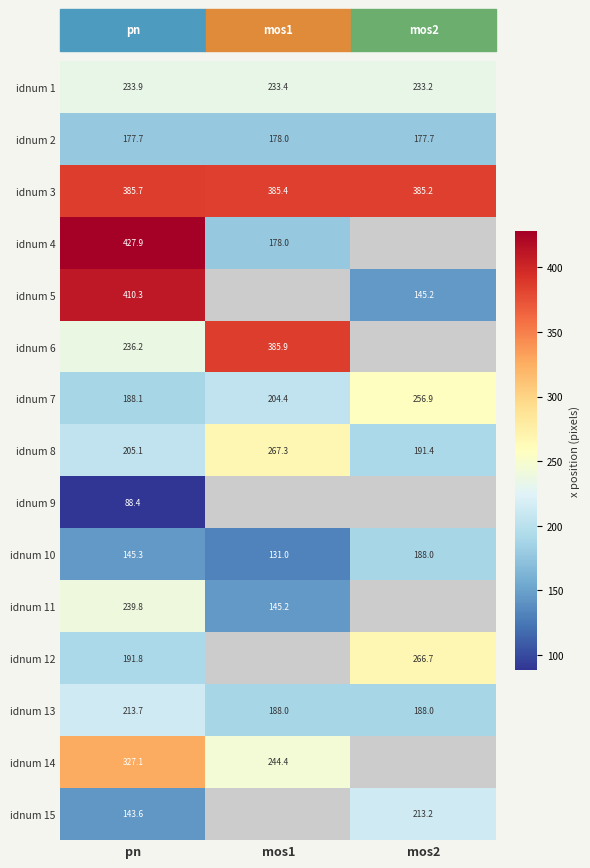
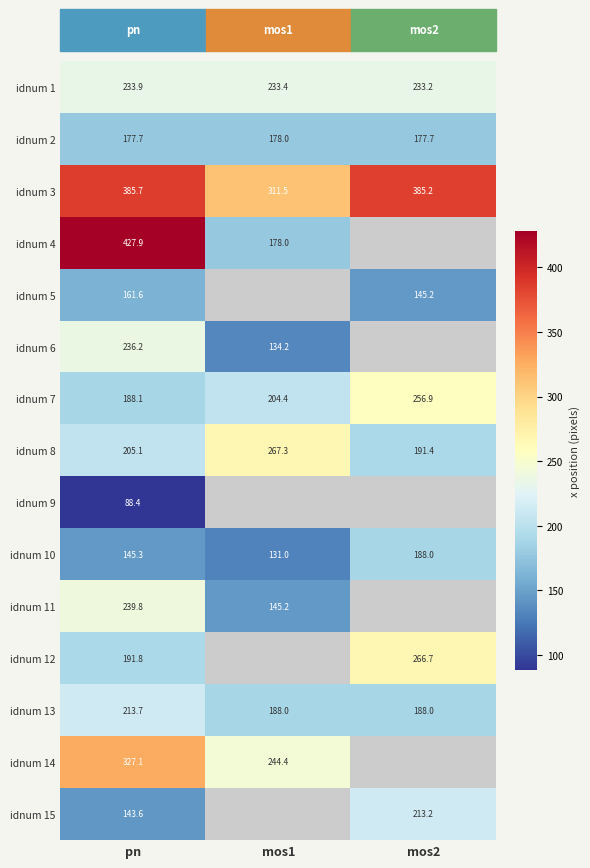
idnum 3, mos1: 385.4 -> 311.5
idnum 5, pn: 410.3 -> 161.6
idnum 6, mos1: 385.9 -> 134.2
